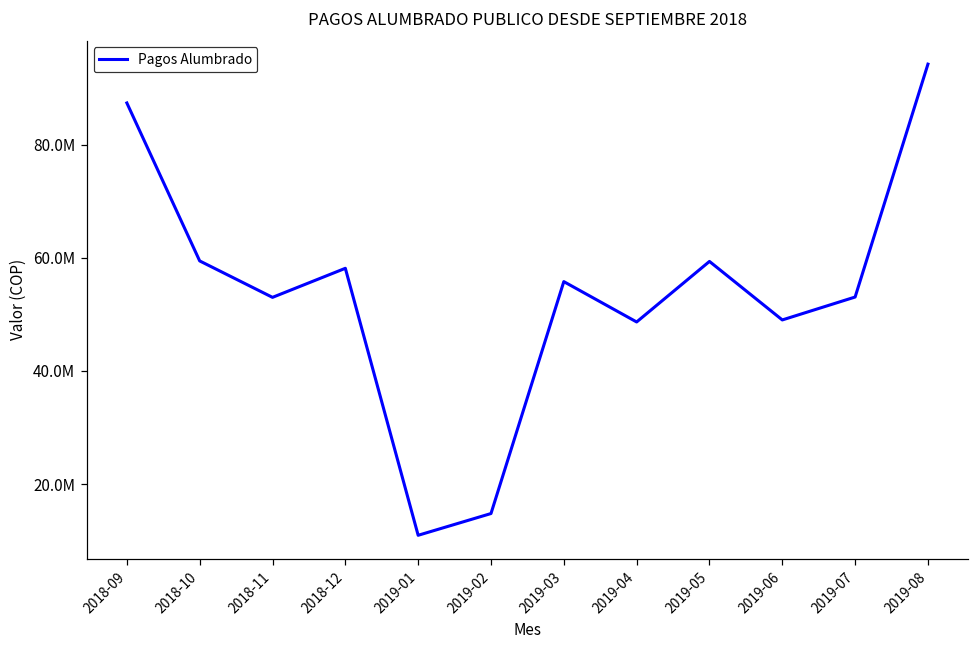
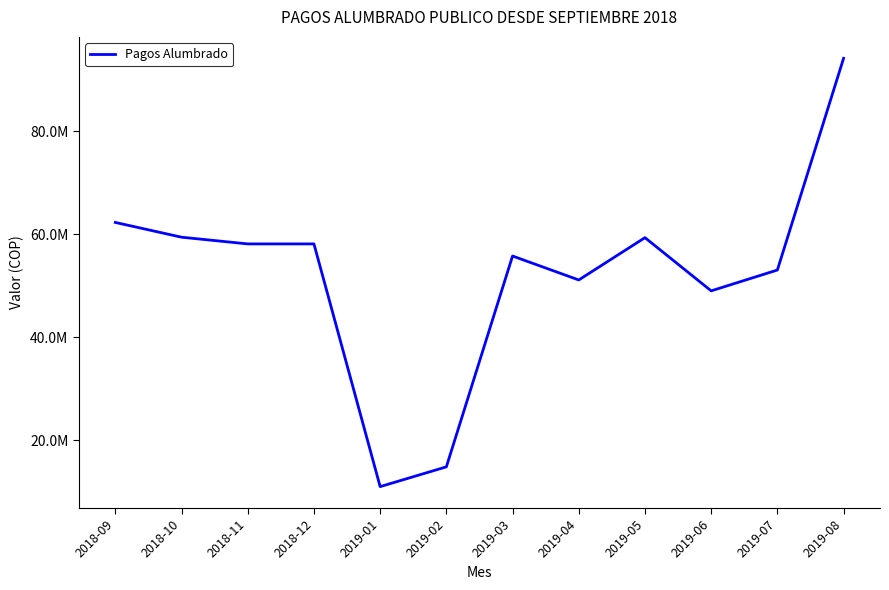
2018-09: 87000000 -> 62000000
2018-11: 53000000 -> 58000000
2019-04: 49000000 -> 51000000
